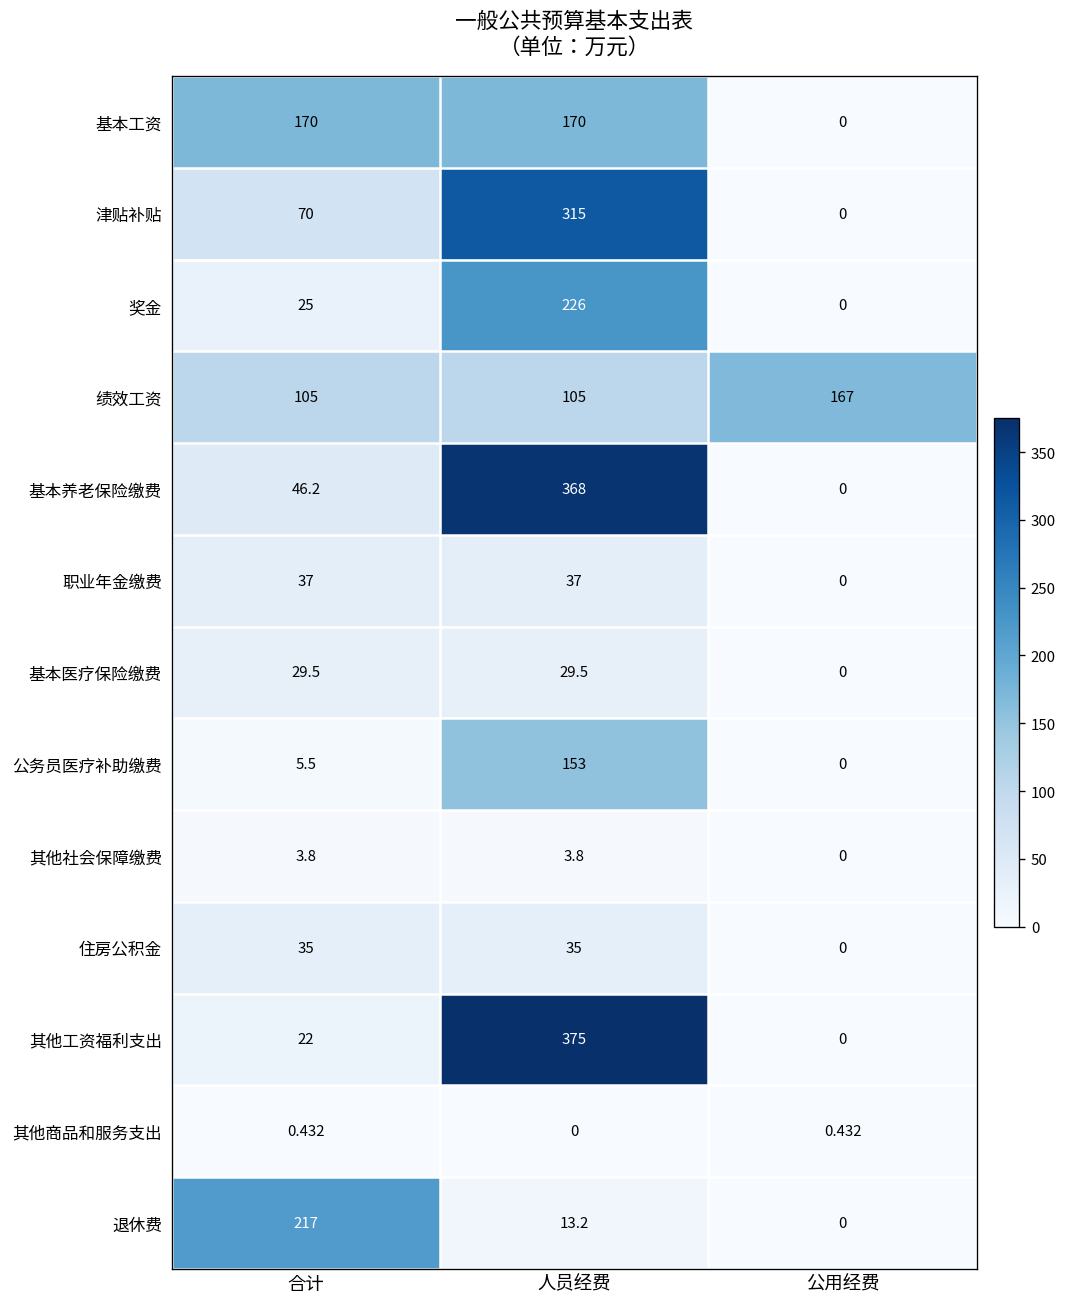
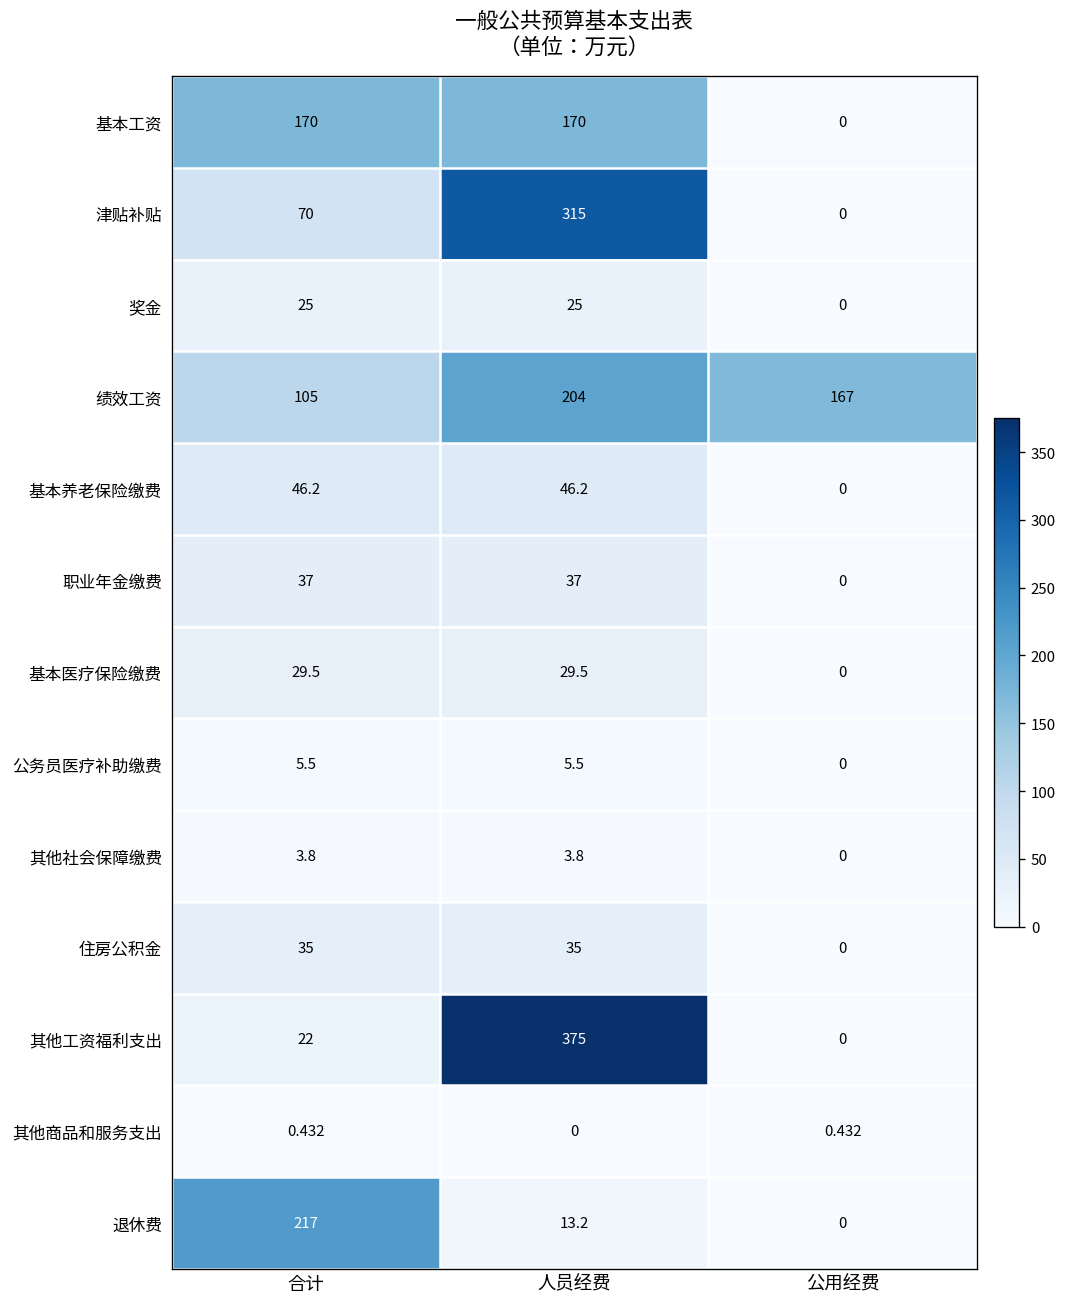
奖金, 人员经费: 226 -> 25
绩效工资, 人员经费: 105 -> 204
基本养老保险缴费, 人员经费: 368 -> 46.2
公务员医疗补助缴费, 人员经费: 153 -> 5.5
